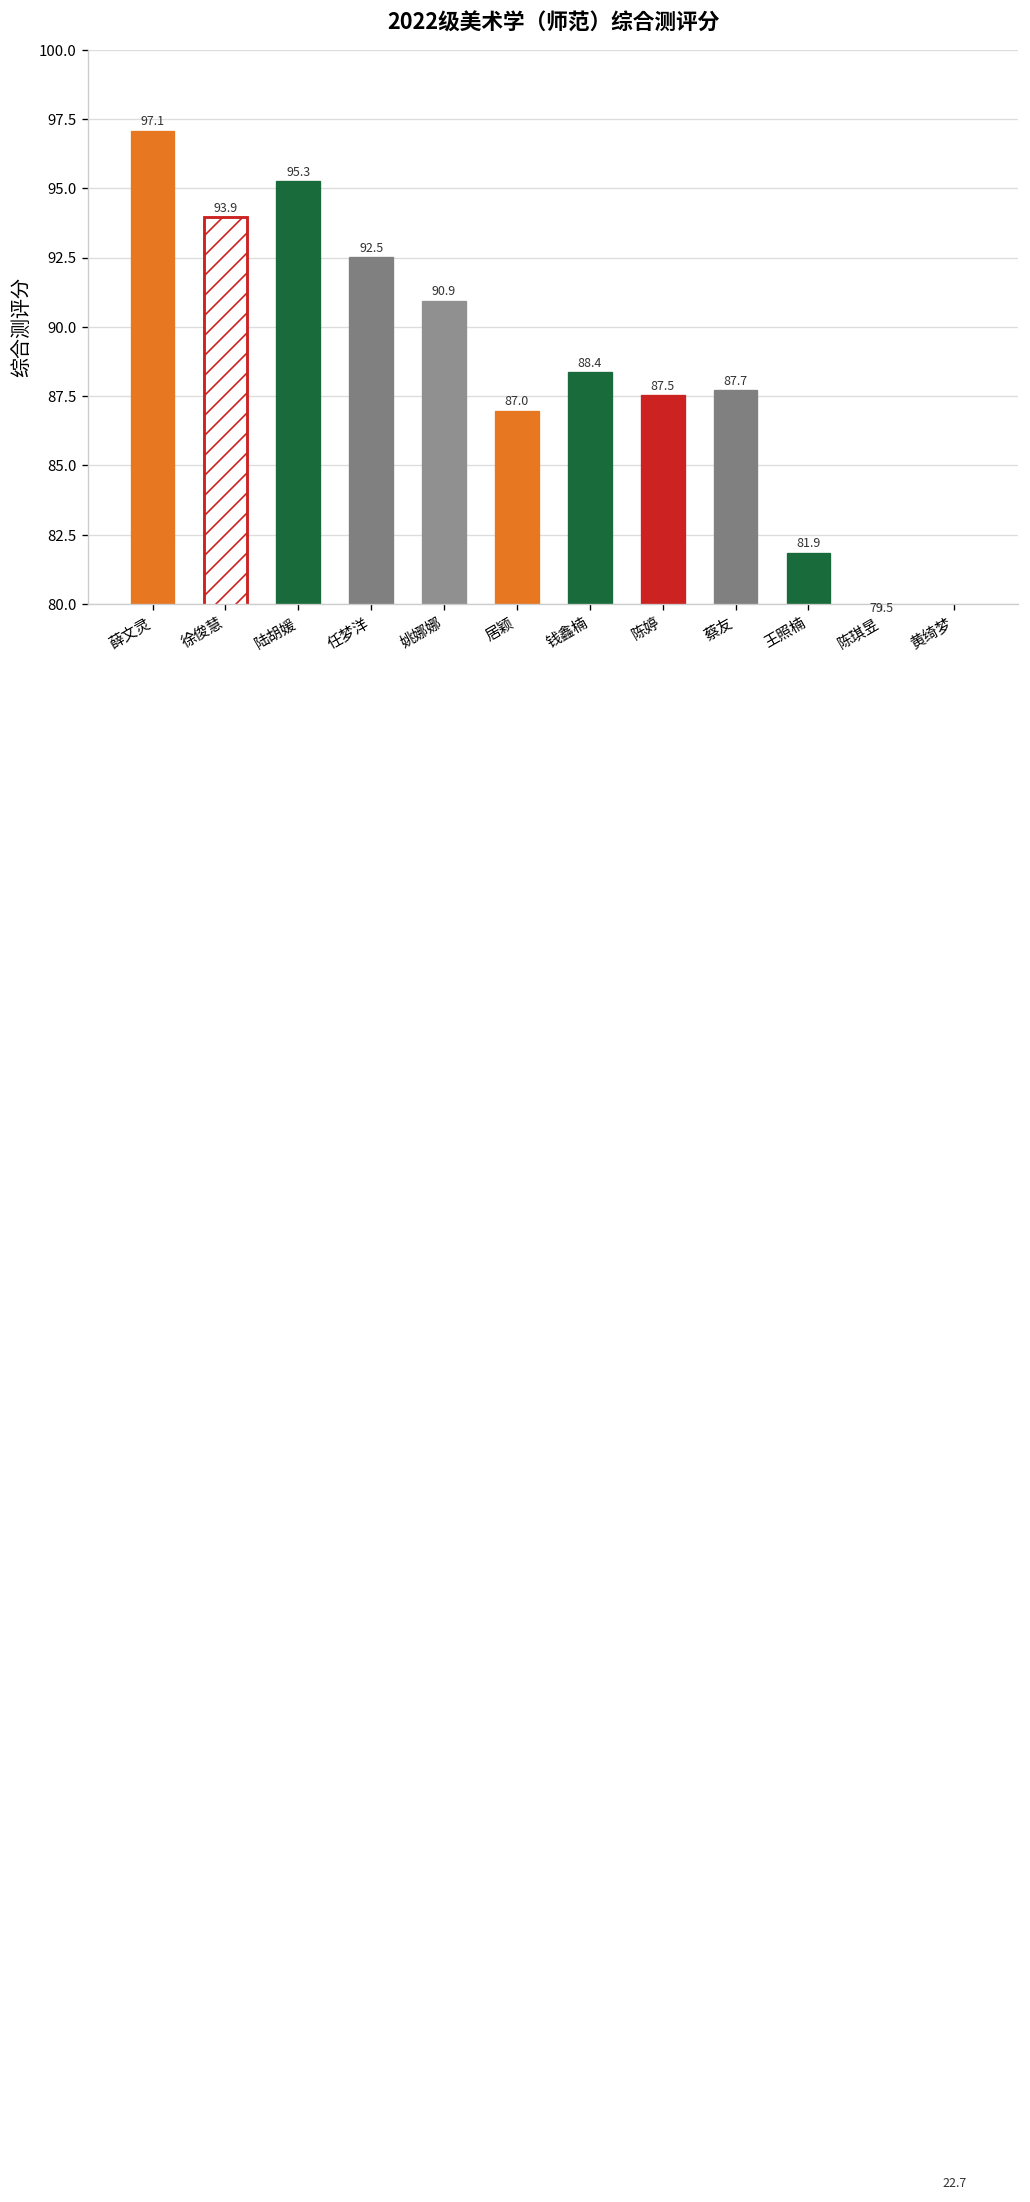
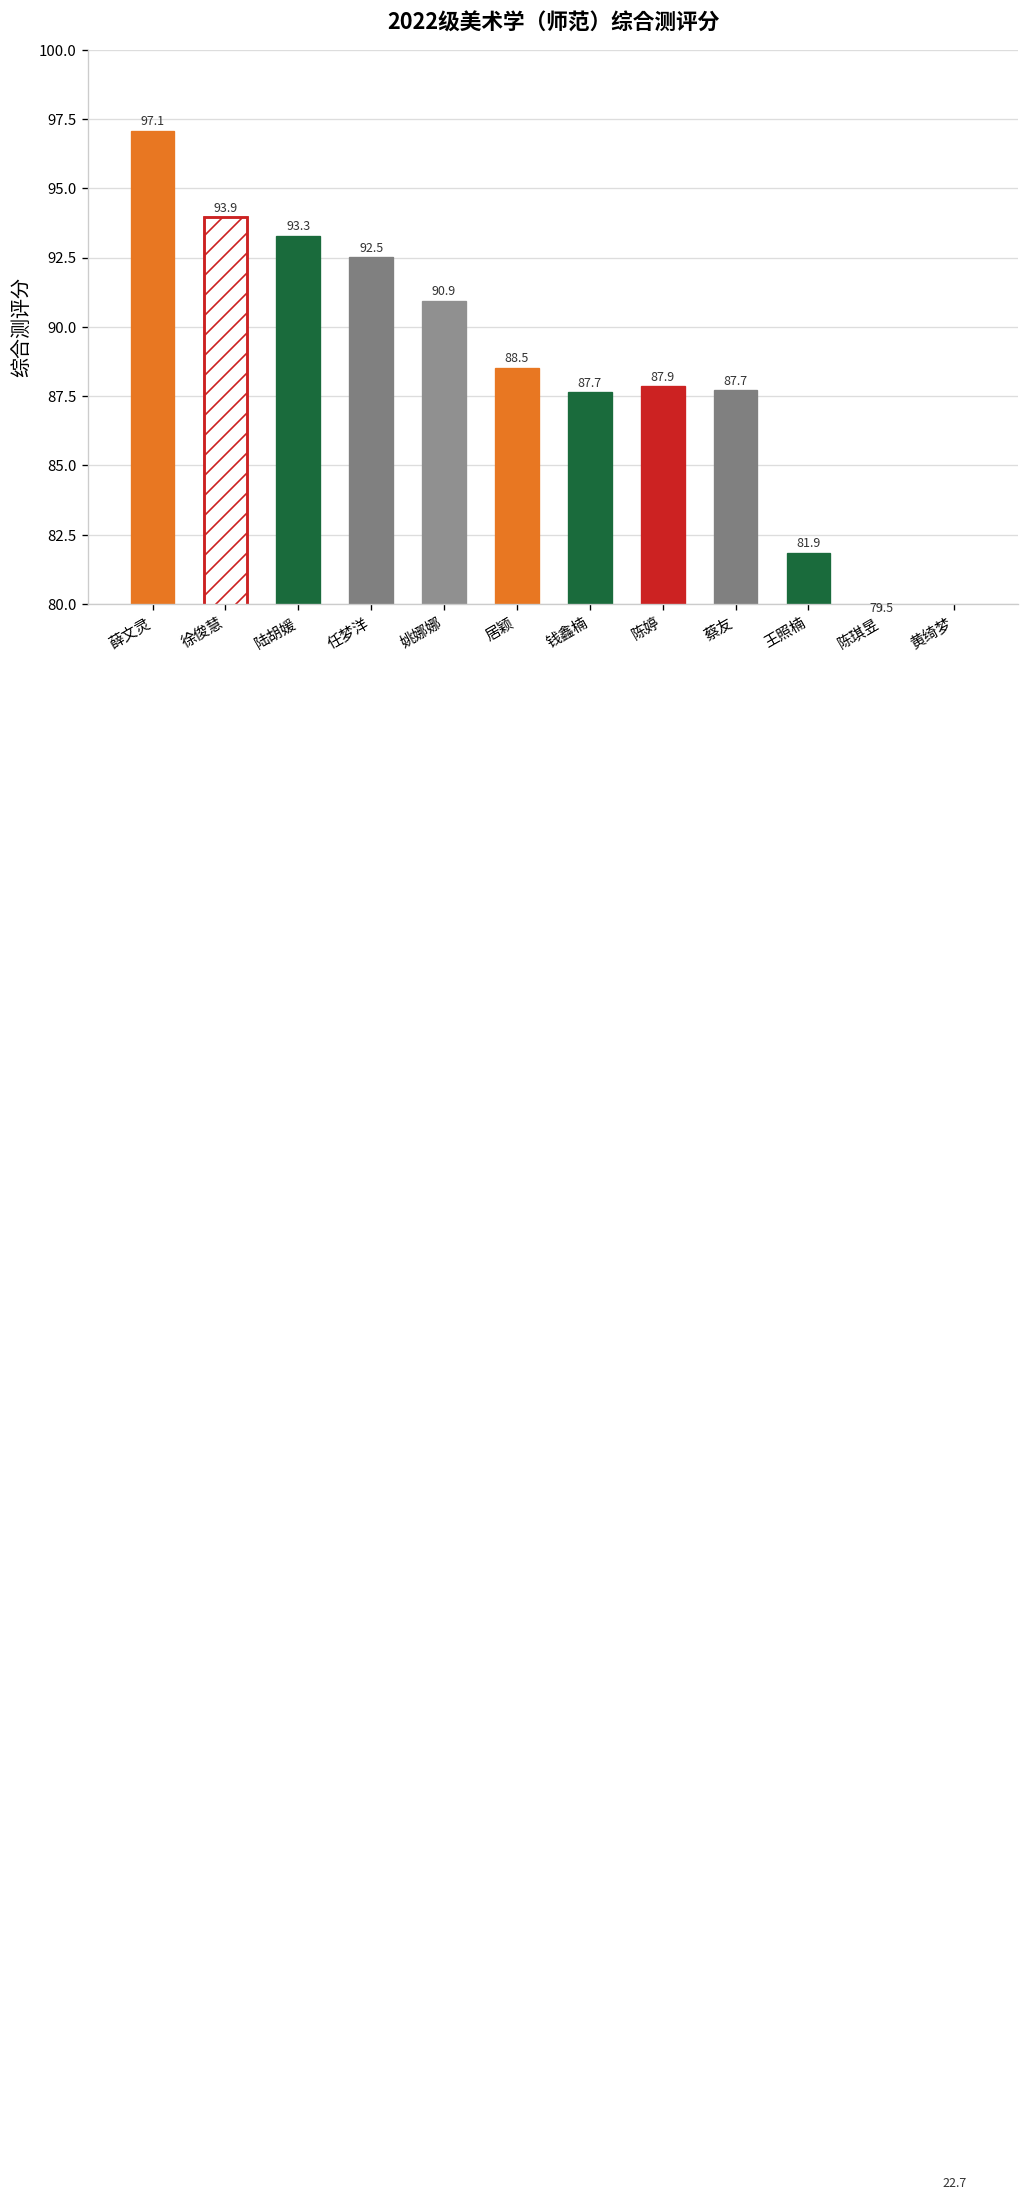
陆胡媛: 95.3 -> 93.3
居颖: 87.0 -> 88.5
钱鑫楠: 88.4 -> 87.7
陈婷: 87.5 -> 87.9
